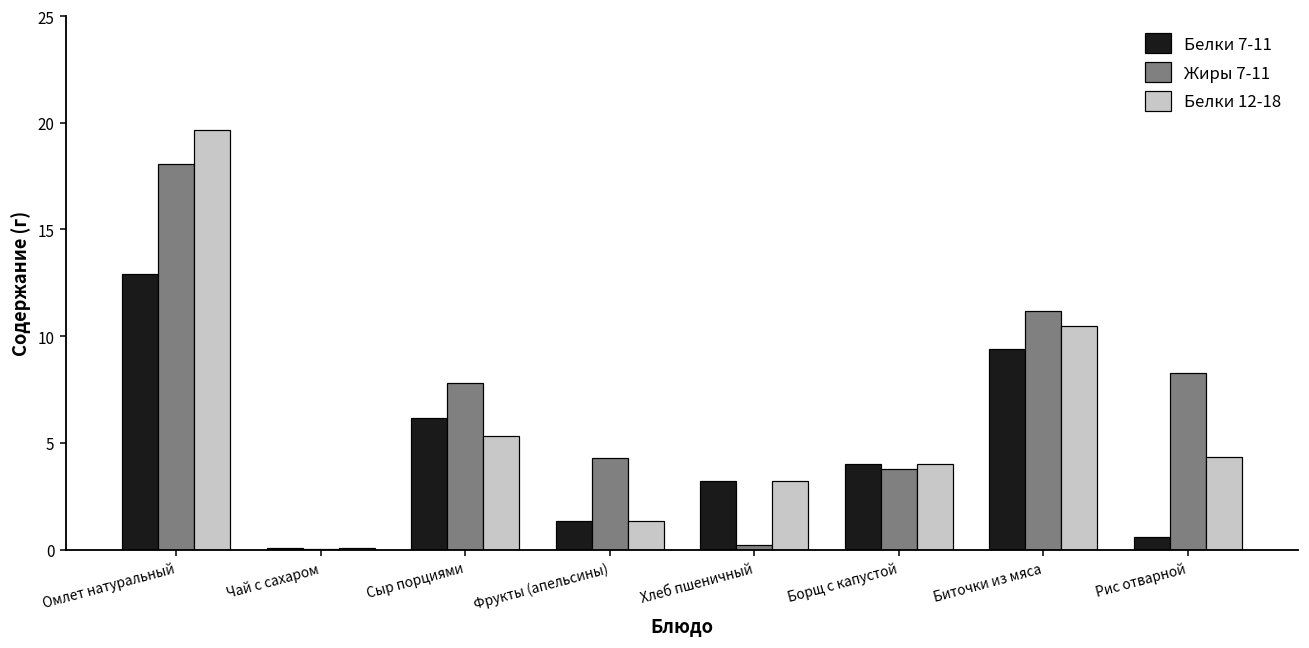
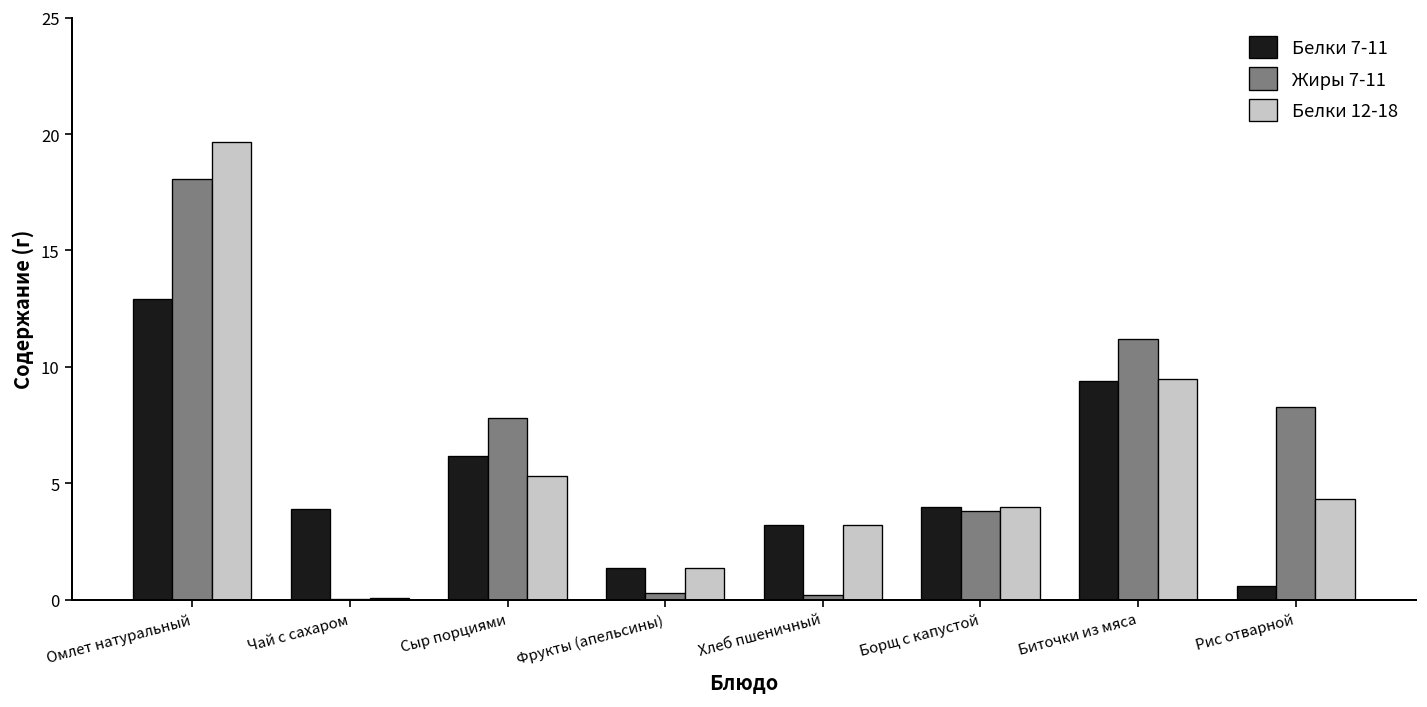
Белки 7-11, Чай с сахаром: 0.1 -> 3.9
Жиры 7-11, Фрукты (апельсины): 4.3 -> 0.3
Белки 12-18, Биточки из мяса: 10.5 -> 9.5
